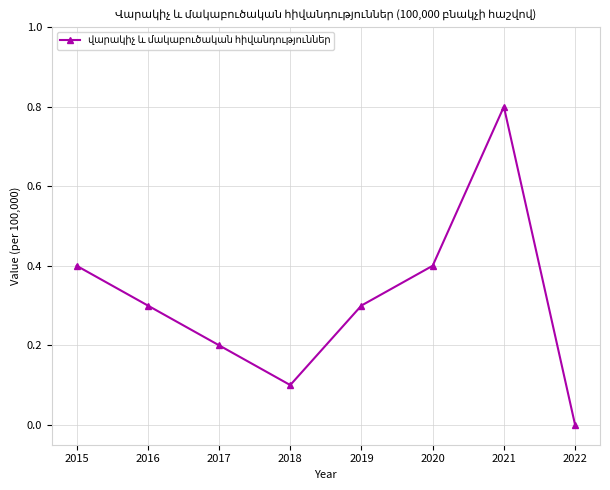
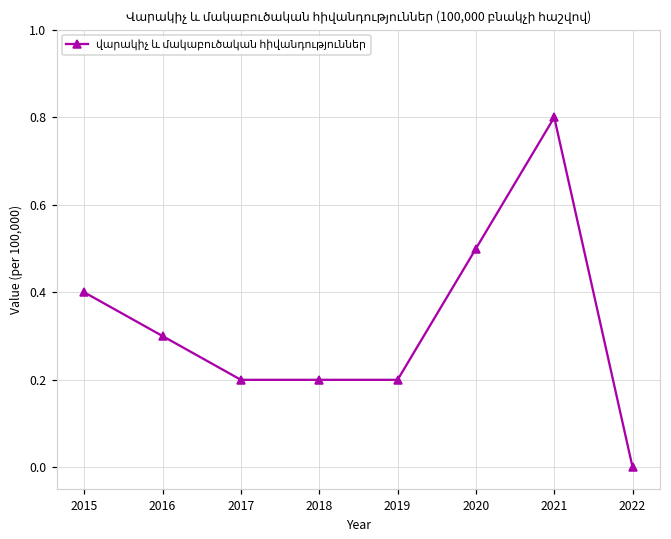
2018: 0.1 -> 0.2
2019: 0.3 -> 0.2
2020: 0.4 -> 0.5
